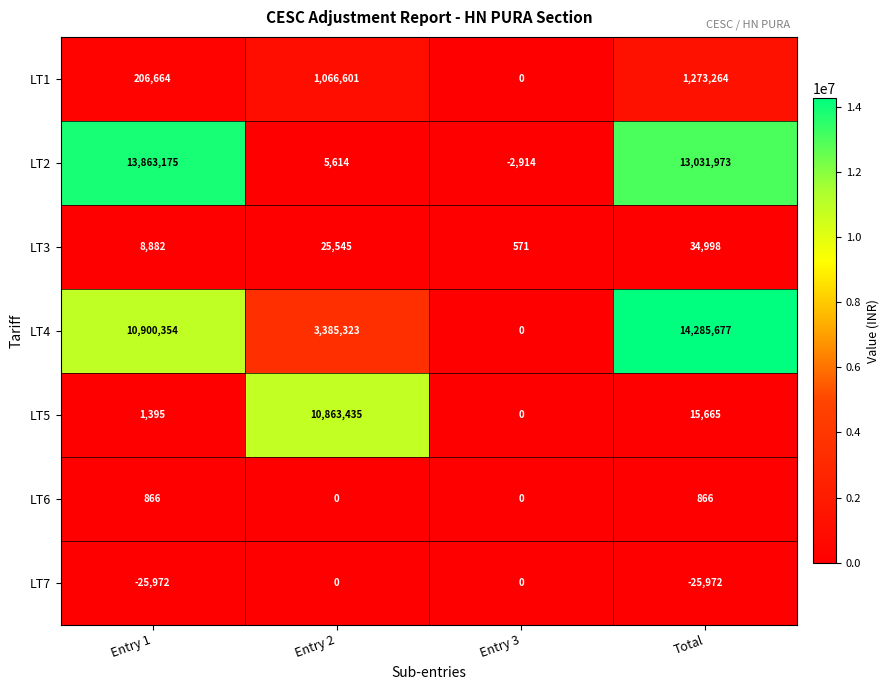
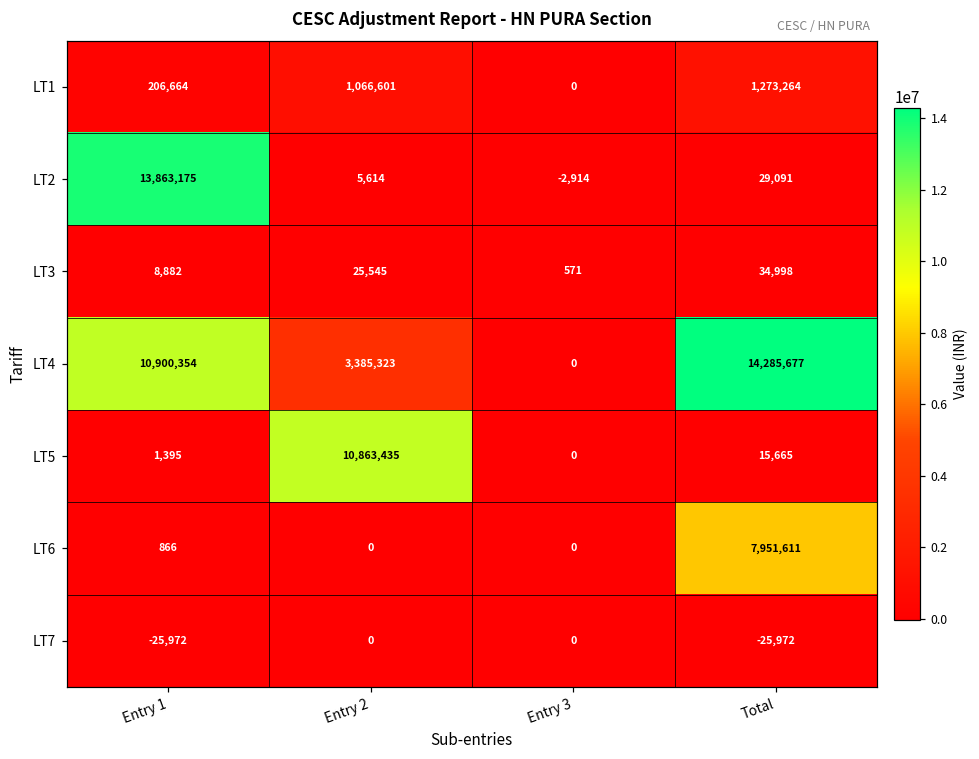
LT2, Total: 13,031,973 -> 29,091
LT6, Total: 866 -> 7,951,611
